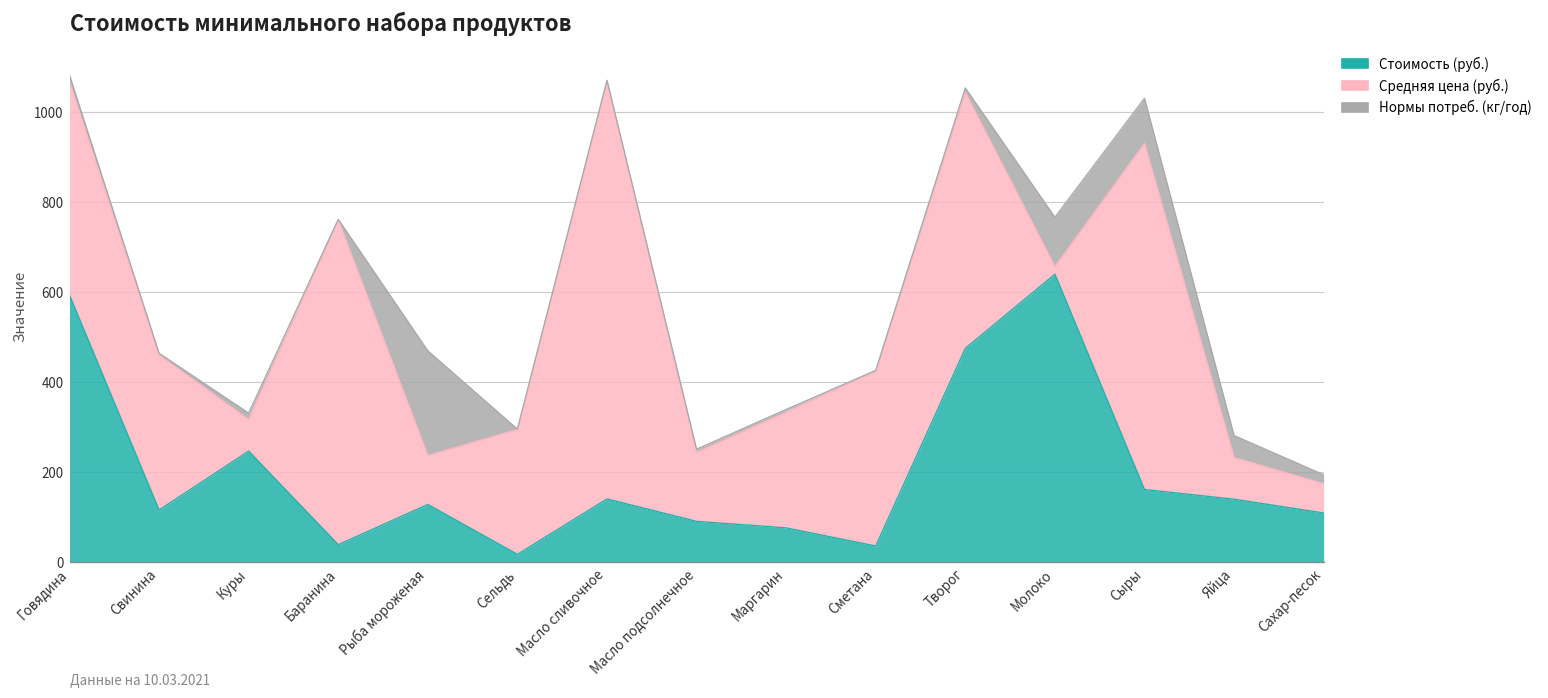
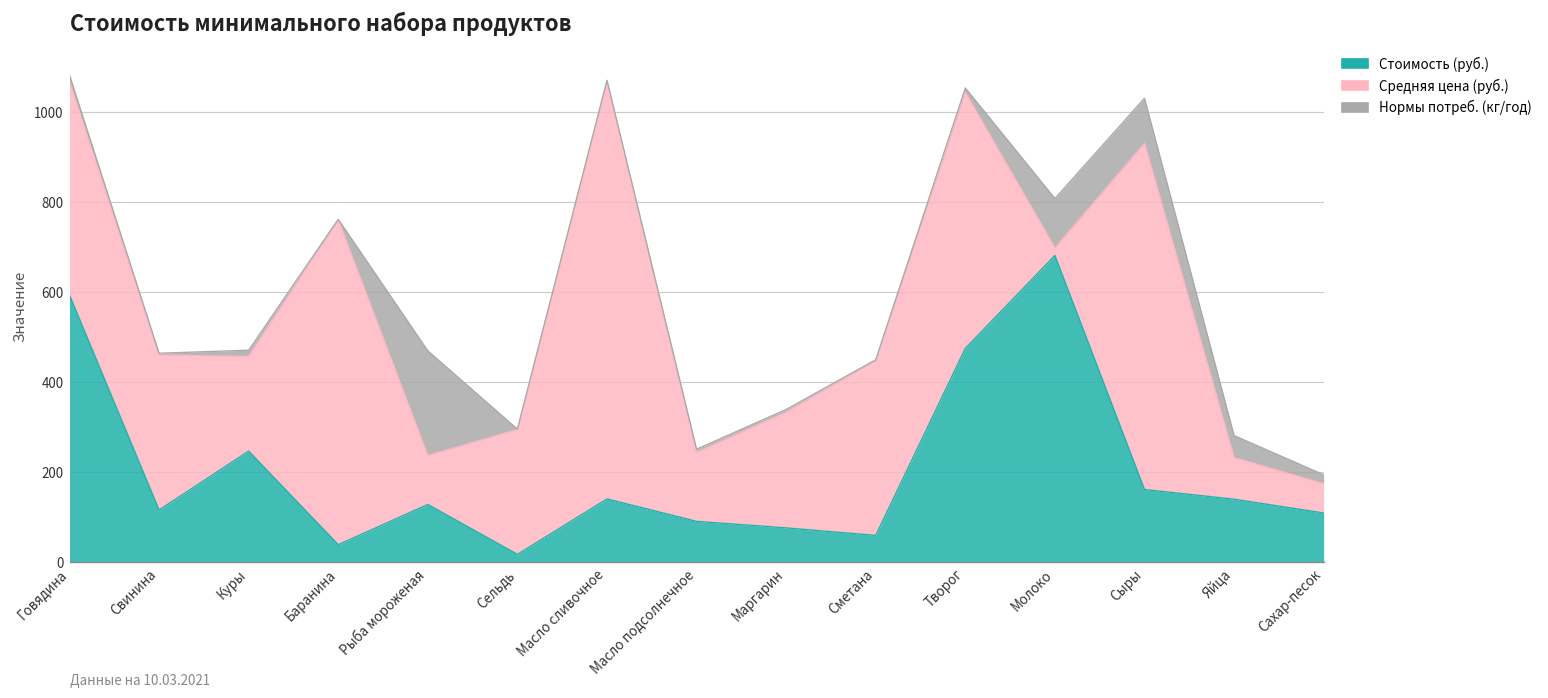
Средняя цена (руб.), Куры: 70 -> 210
Стоимость (руб.), Сметана: 30 -> 60
Стоимость (руб.), Молоко: 640 -> 680
